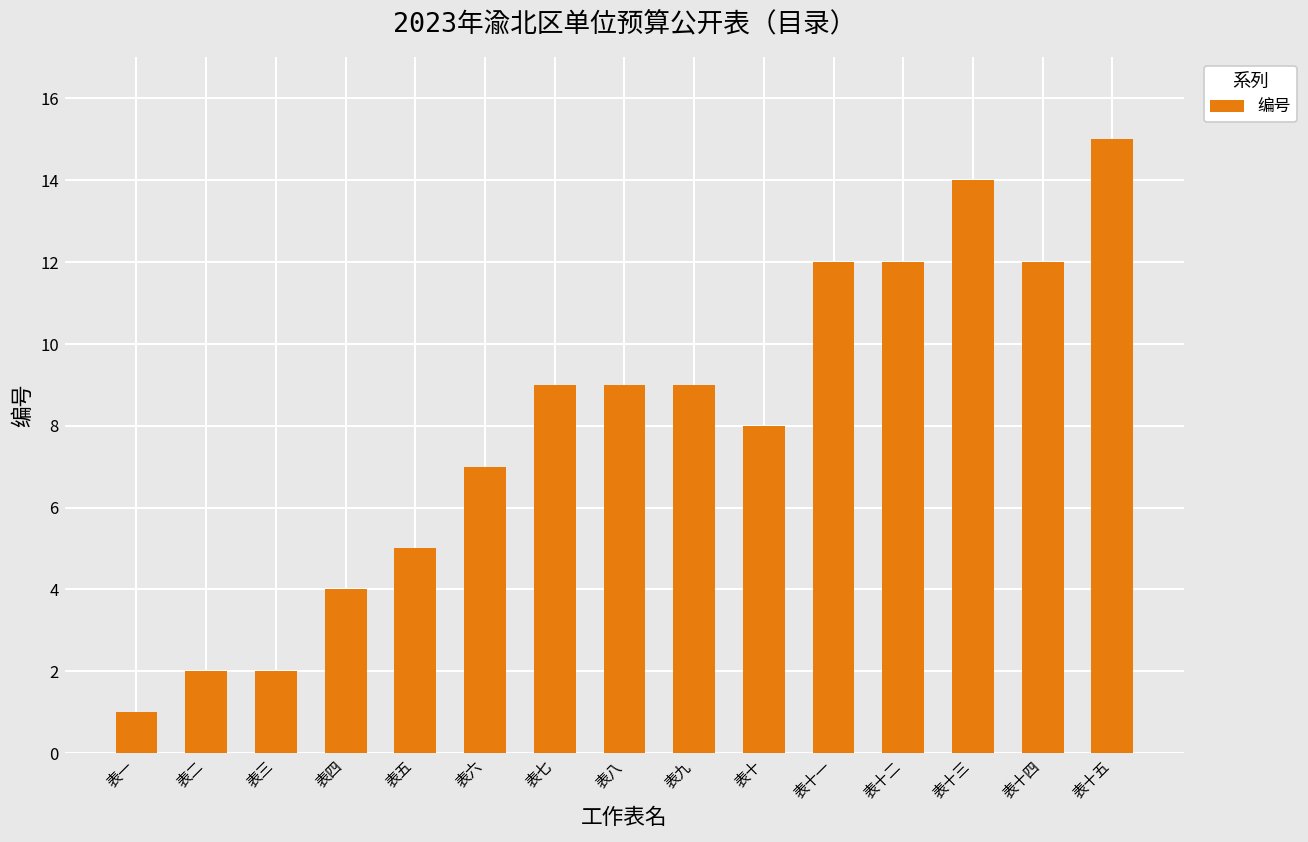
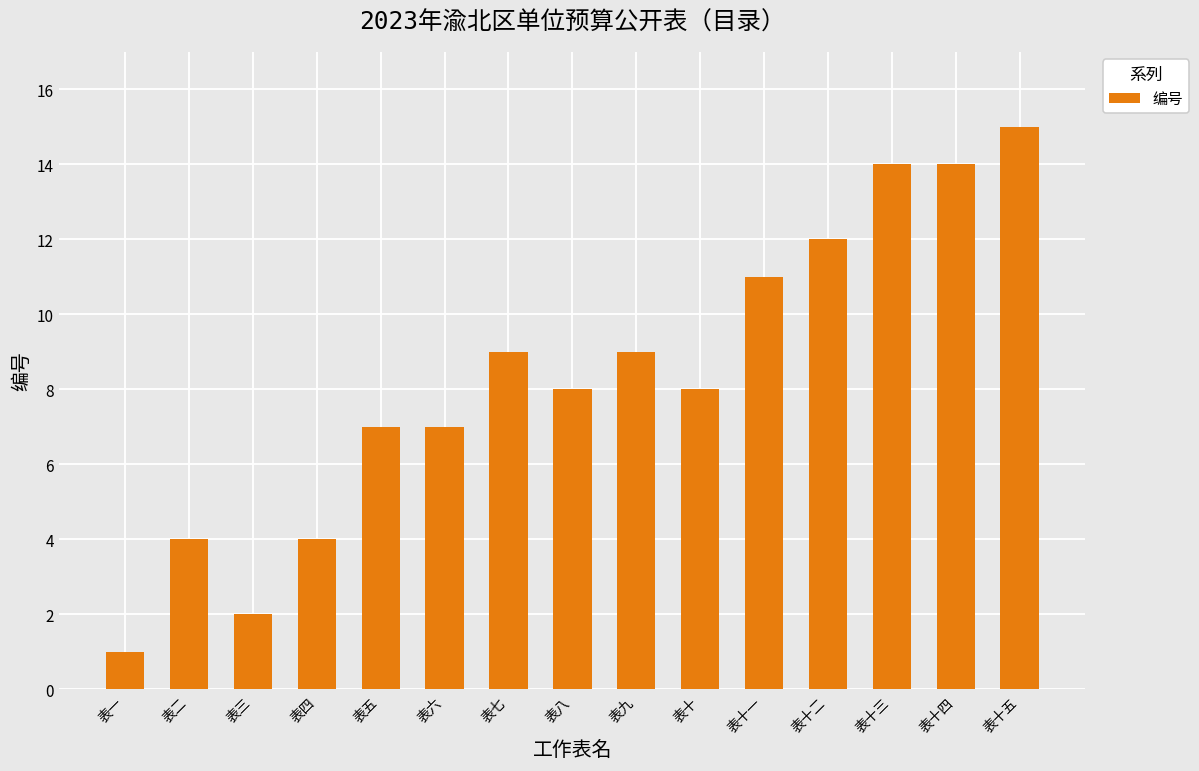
表二: 2 -> 4
表五: 5 -> 7
表八: 9 -> 8
表十一: 12 -> 11
表十四: 12 -> 14
